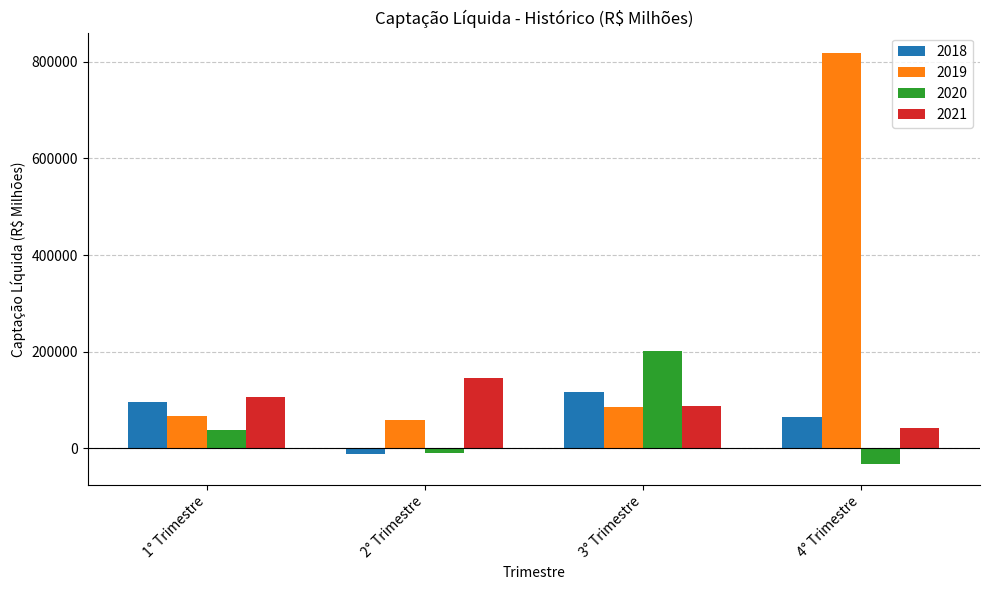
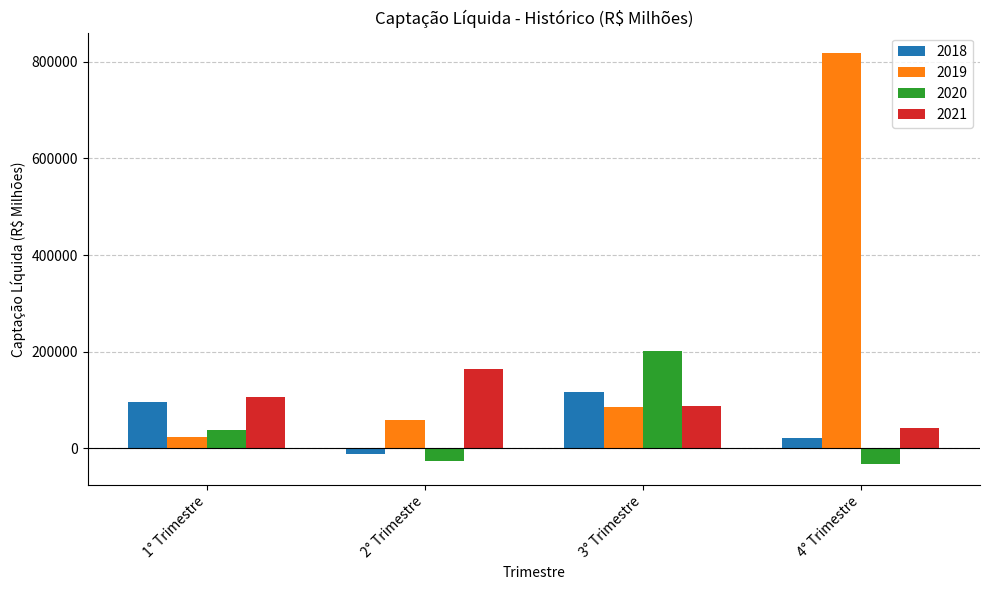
2019, 1° Trimestre: 70000 -> 20000
2020, 2° Trimestre: -10000 -> -30000
2021, 2° Trimestre: 140000 -> 160000
2018, 4° Trimestre: 60000 -> 20000
